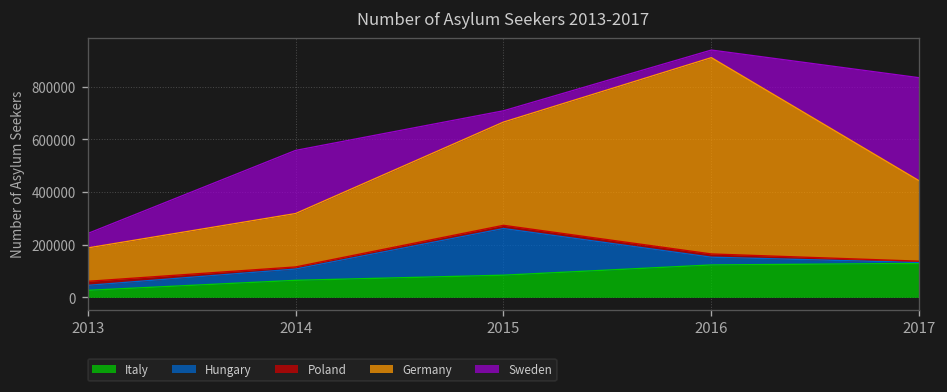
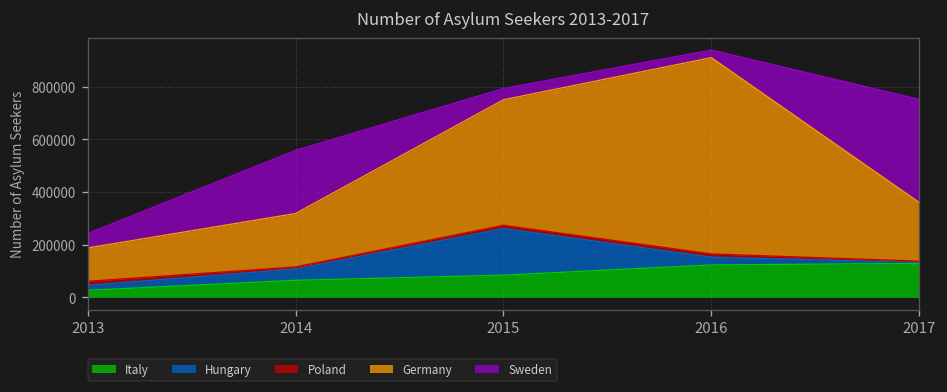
Germany, 2015: 390000 -> 480000
Germany, 2017: 300000 -> 220000
